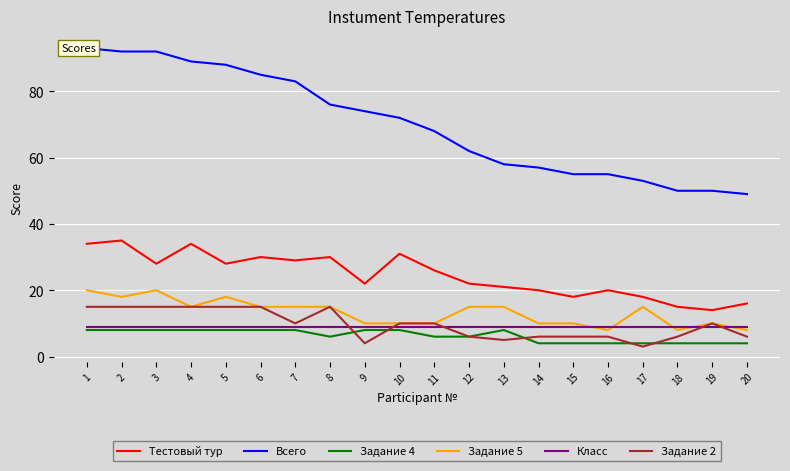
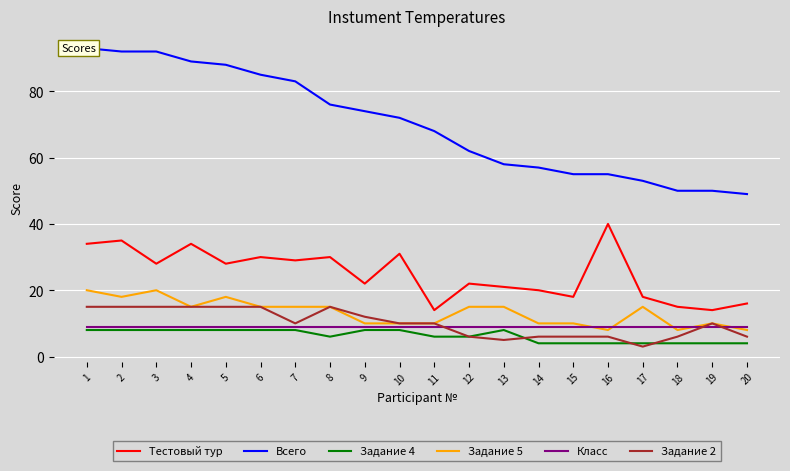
Задание 2, 9: 4 -> 12
Тестовый тур, 11: 26 -> 14
Тестовый тур, 16: 20 -> 40
